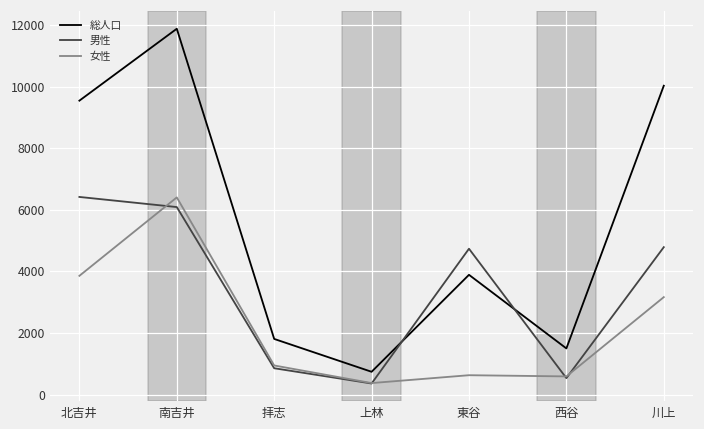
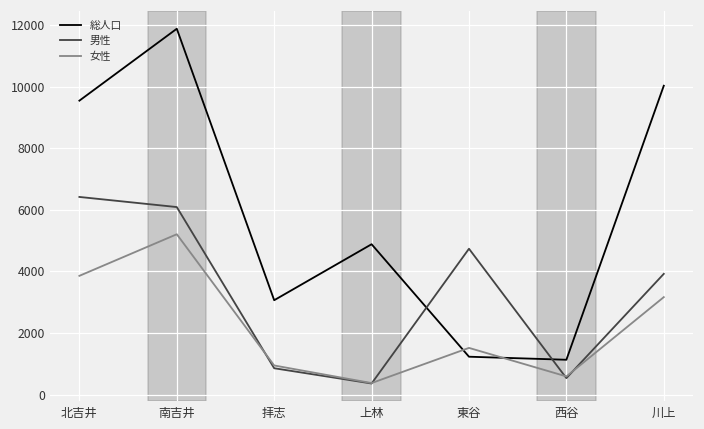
女性, 南吉井: 6400 -> 5200
総人口, 拝志: 1800 -> 3100
総人口, 上林: 700 -> 4900
総人口, 東谷: 3900 -> 1200
女性, 東谷: 600 -> 1500
総人口, 西谷: 1500 -> 1100
男性, 川上: 4800 -> 3900
